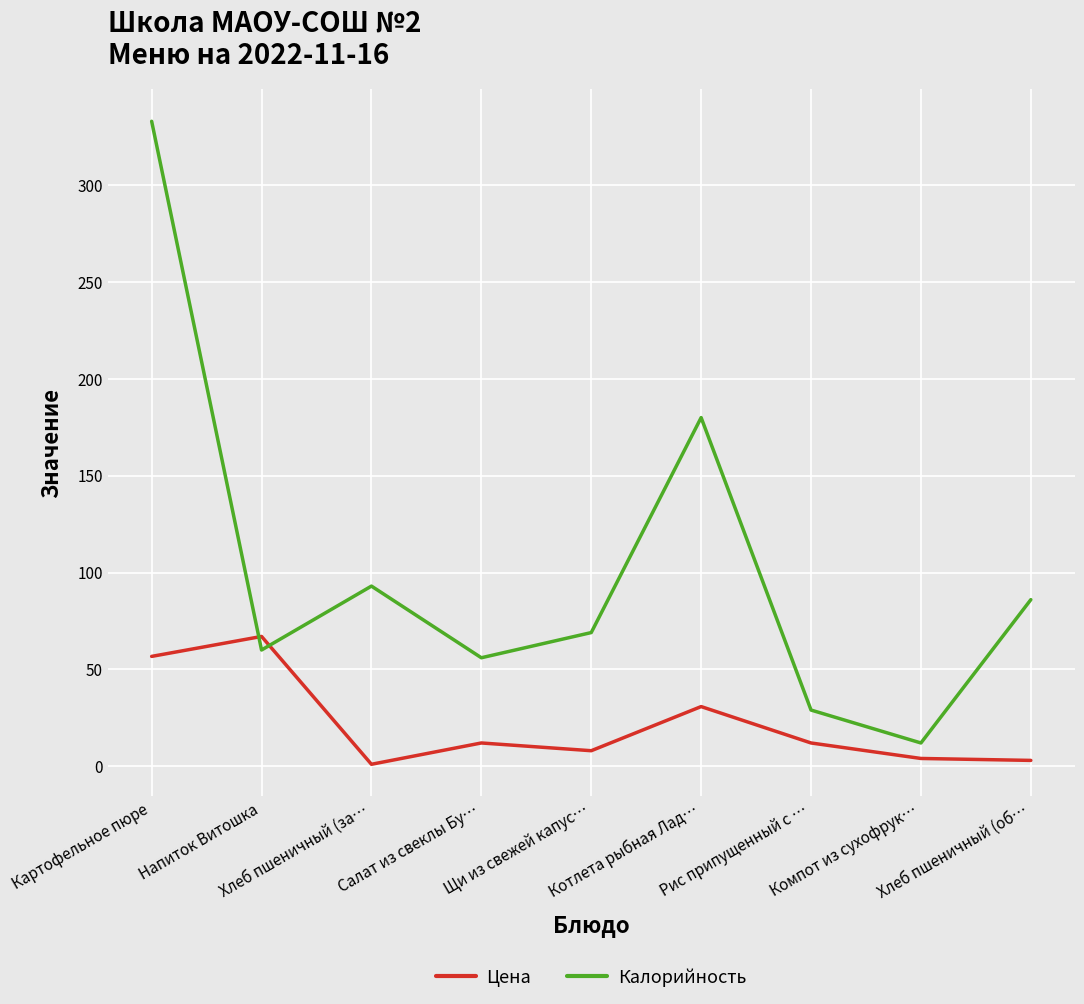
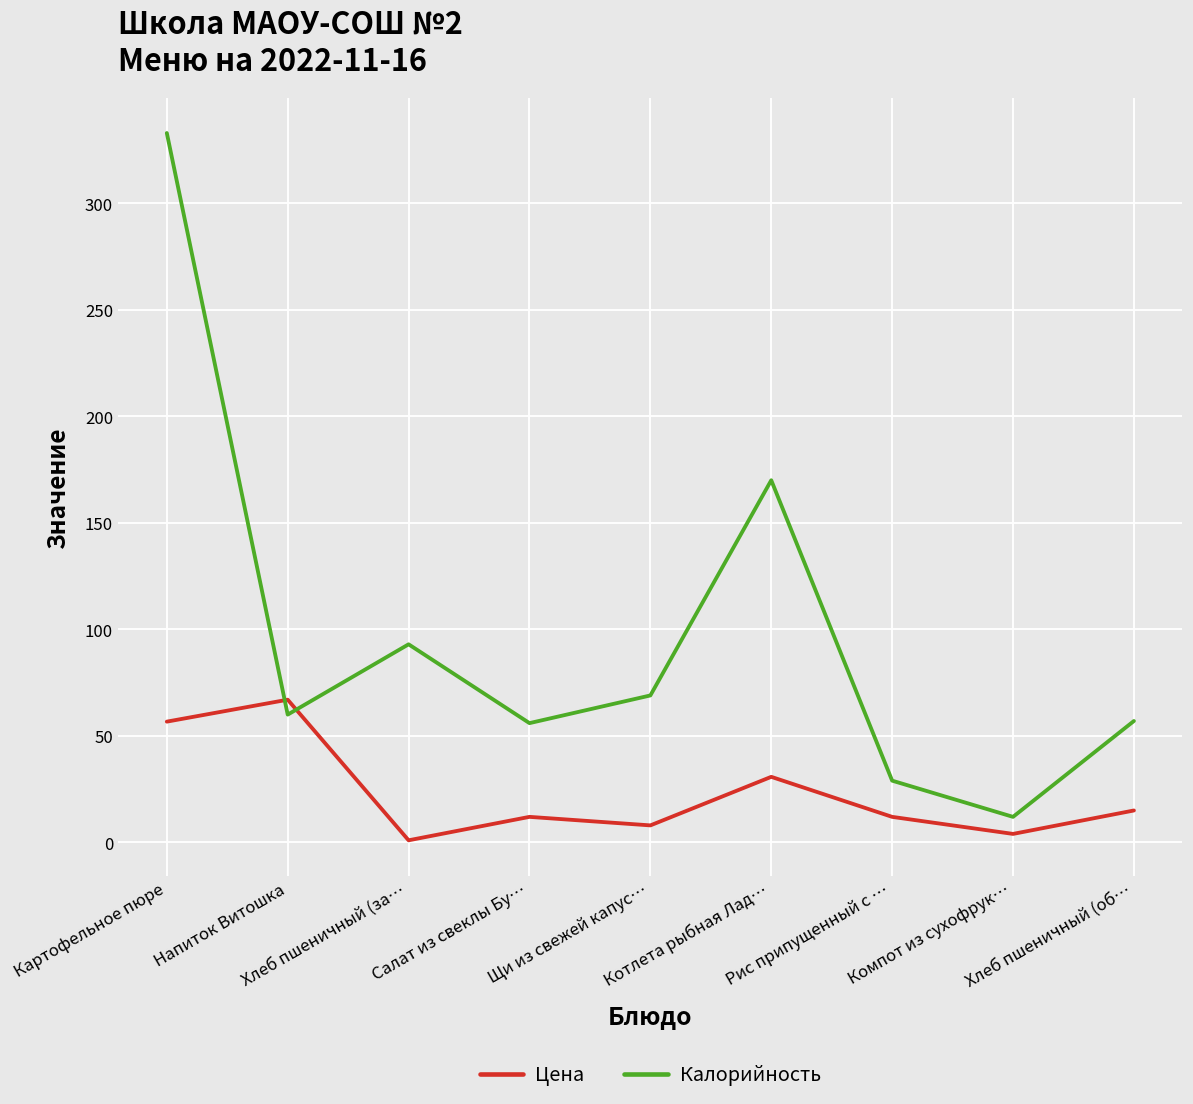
Калорийность, Котлета рыбная Лад…: 180 -> 170
Цена, Хлеб пшеничный (об…: 3 -> 15
Калорийность, Хлеб пшеничный (об…: 86 -> 57
